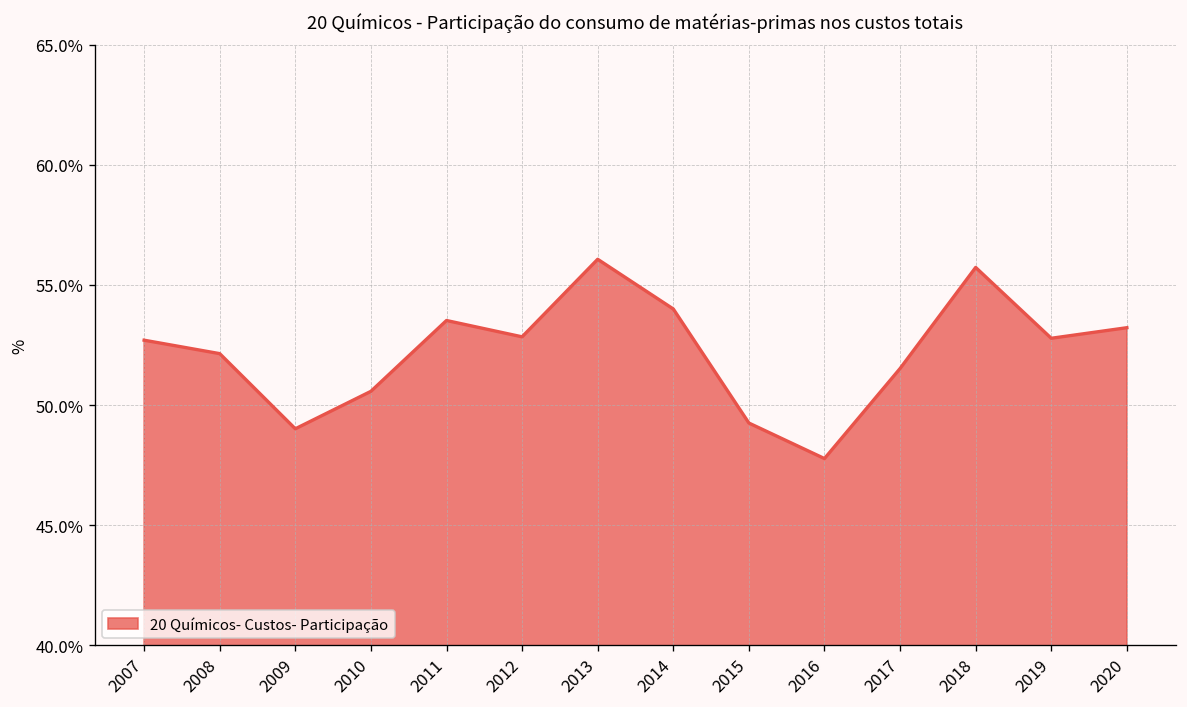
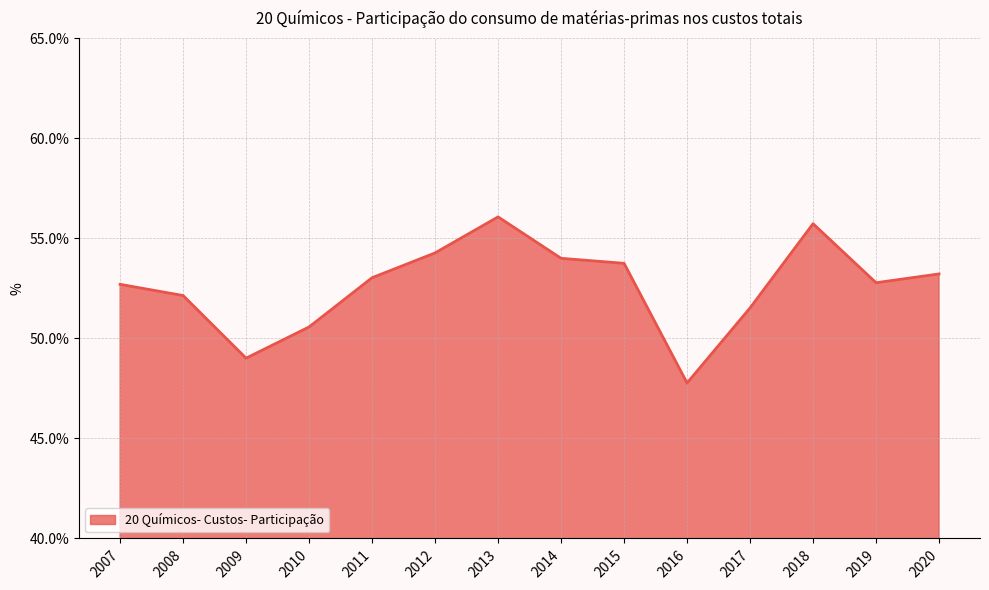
2011: 53.5% -> 53.0%
2012: 52.8% -> 54.3%
2015: 49.3% -> 53.8%
